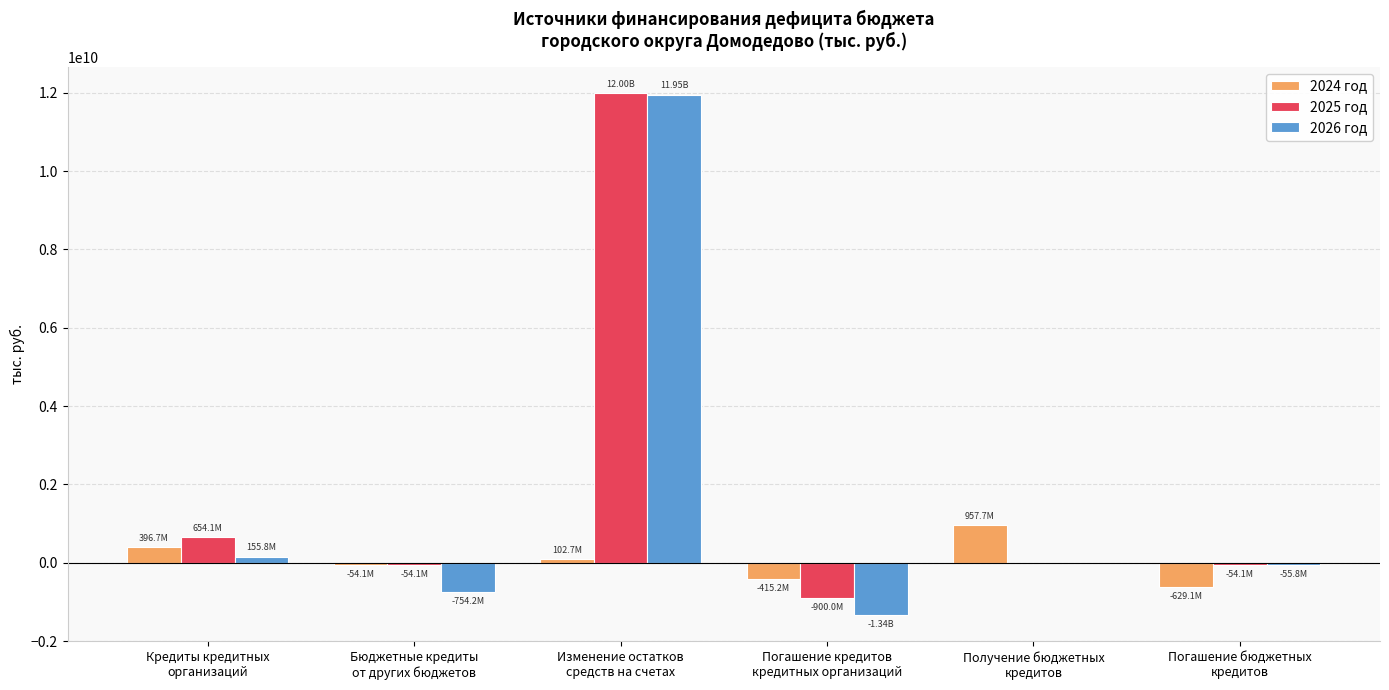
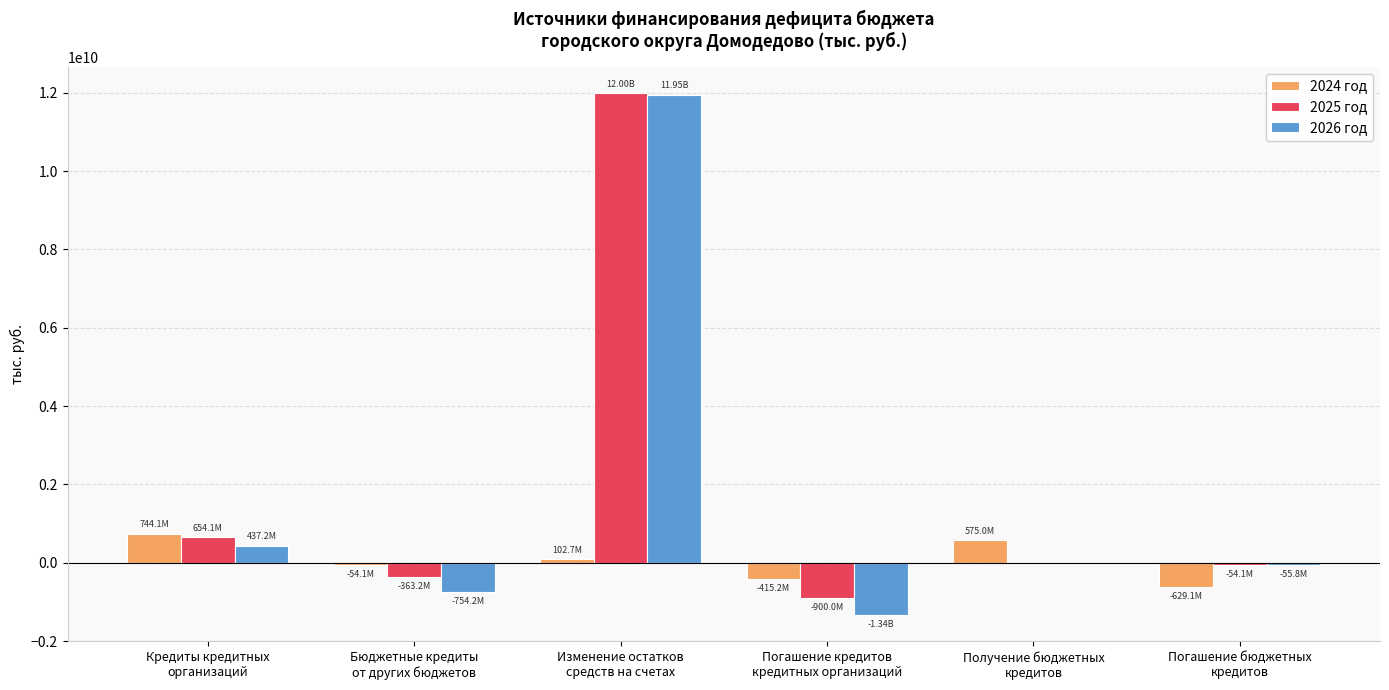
2024 год, Кредиты кредитных организаций: 396.7M -> 744.1M
2026 год, Кредиты кредитных организаций: 155.8M -> 437.2M
2025 год, Бюджетные кредиты от других бюджетов: -54.1M -> -363.2M
2024 год, Получение бюджетных кредитов: 957.7M -> 575.0M
